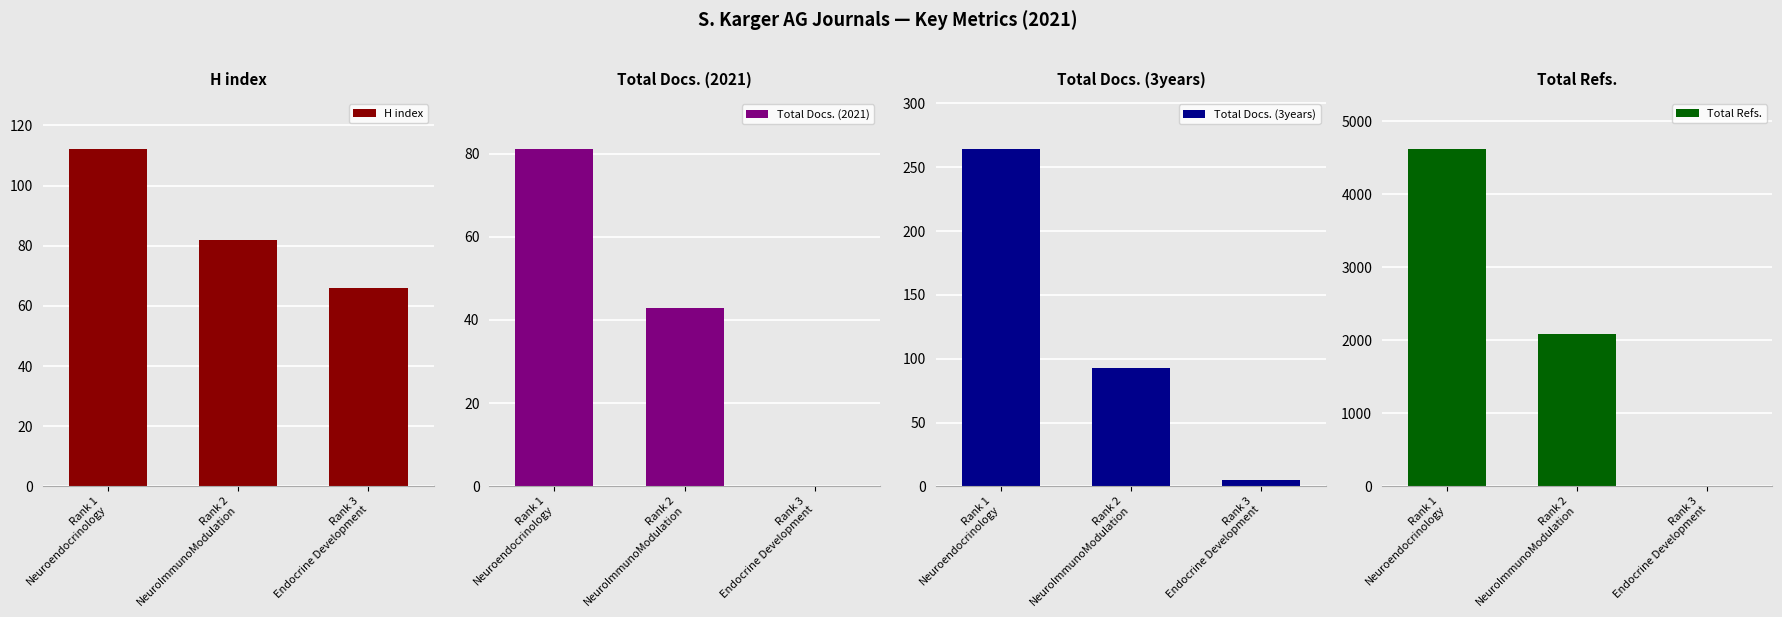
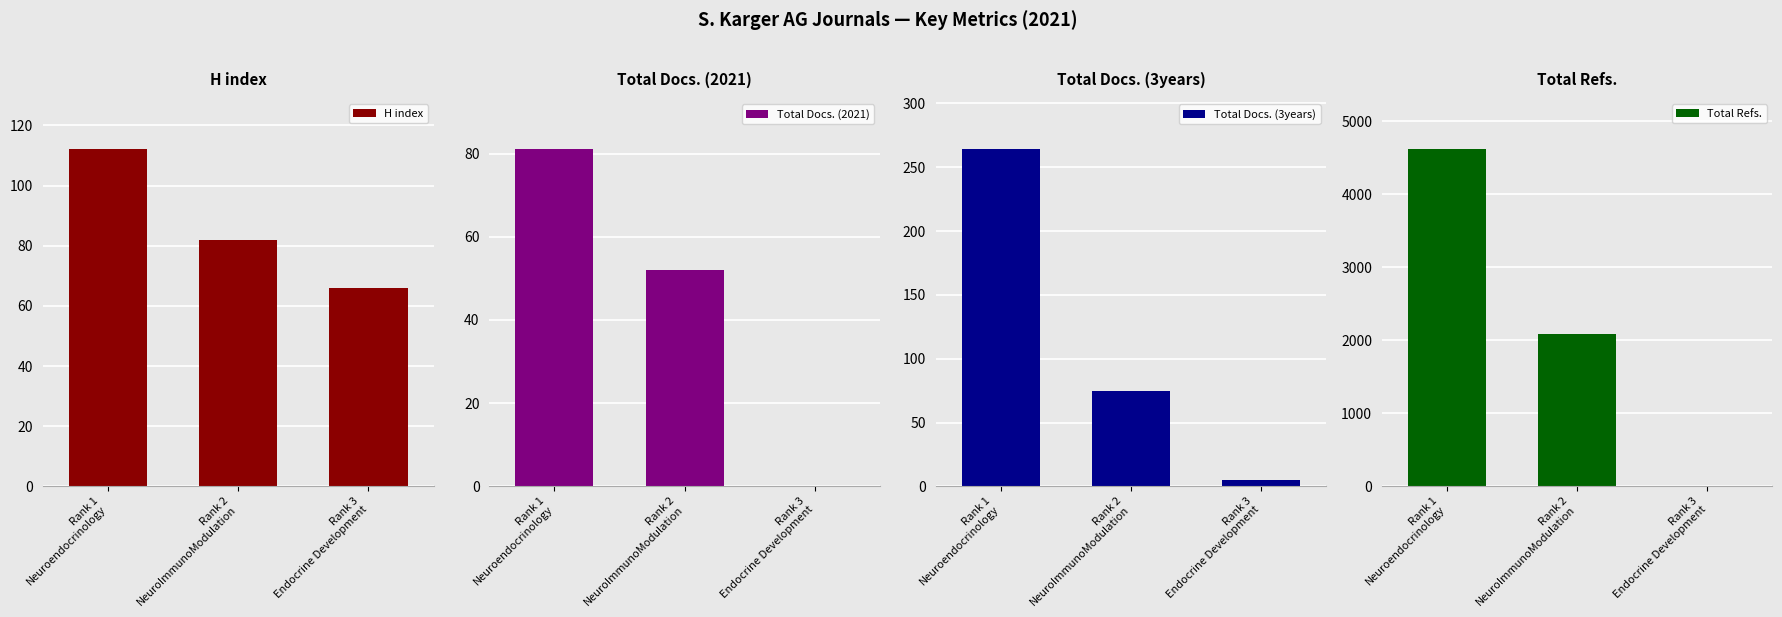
Total Docs. (2021), Rank 2 NeuroImmunoModulation: 43 -> 52
Total Docs. (3years), Rank 2 NeuroImmunoModulation: 93 -> 75
